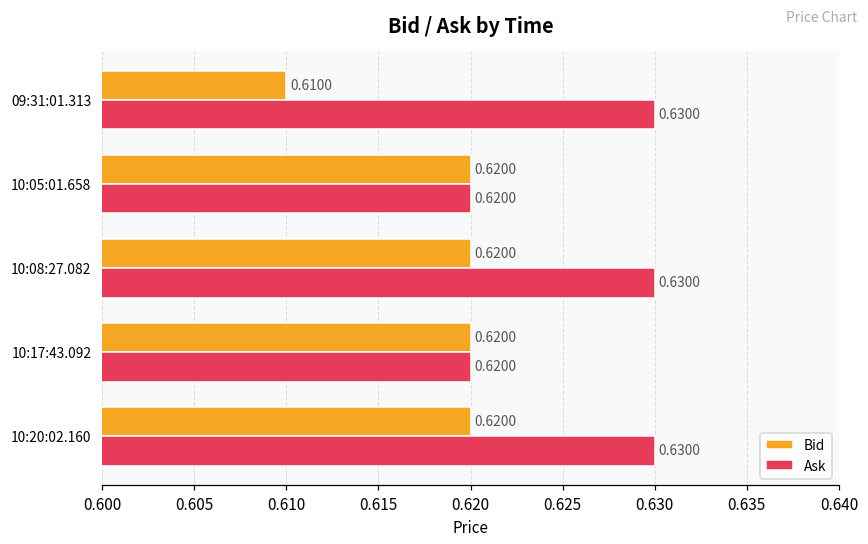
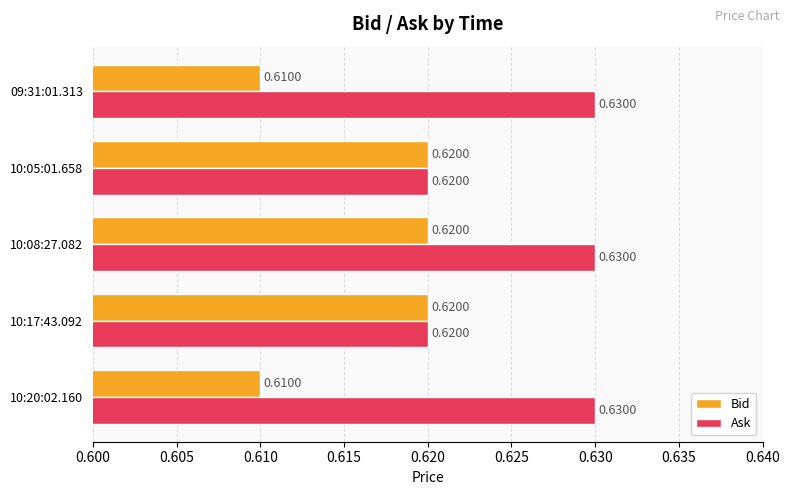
Bid, 10:20:02.160: 0.6200 -> 0.6100
